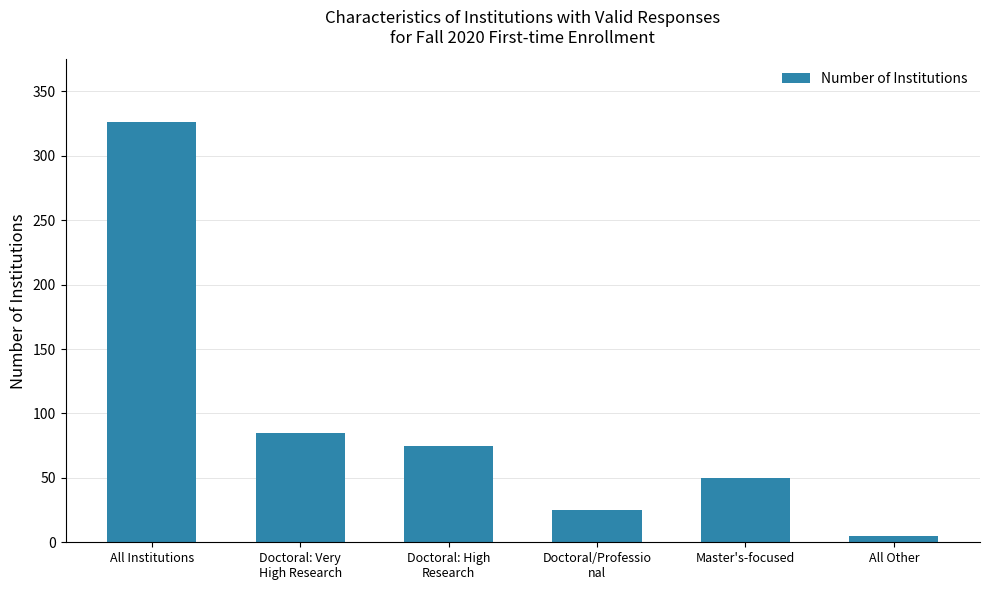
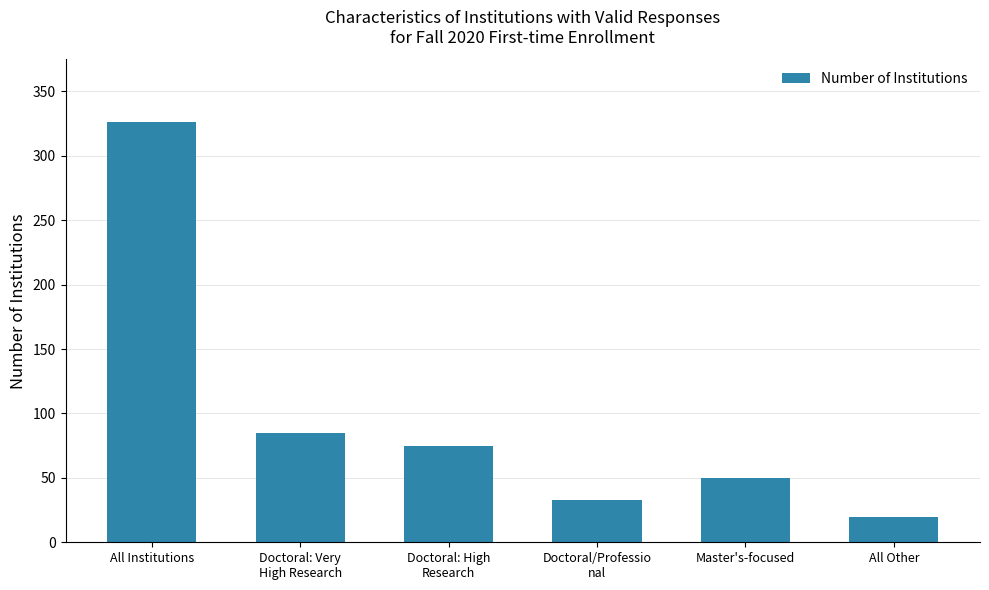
Doctoral/Professio nal: 25 -> 33
All Other: 5 -> 20
